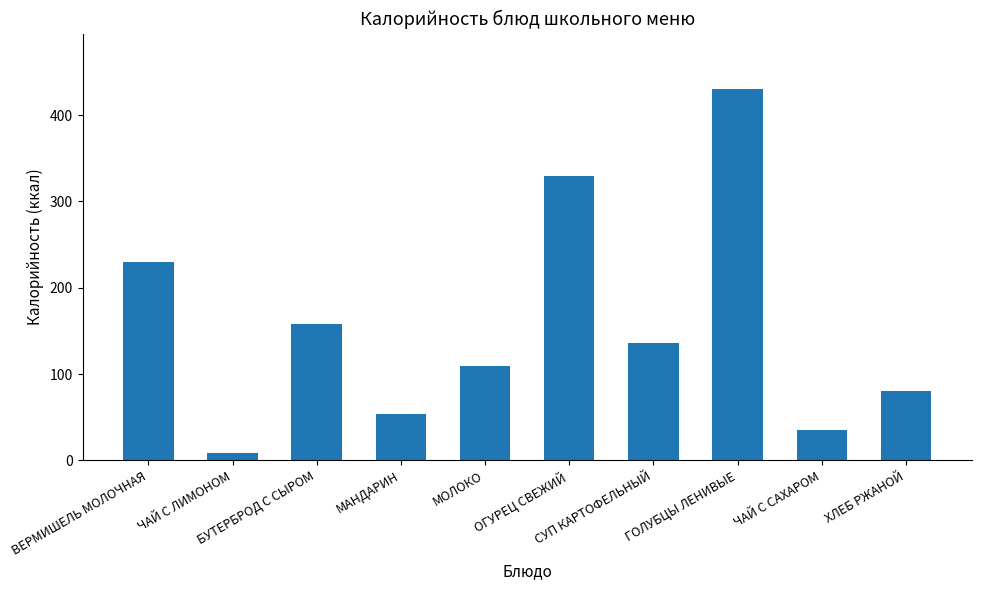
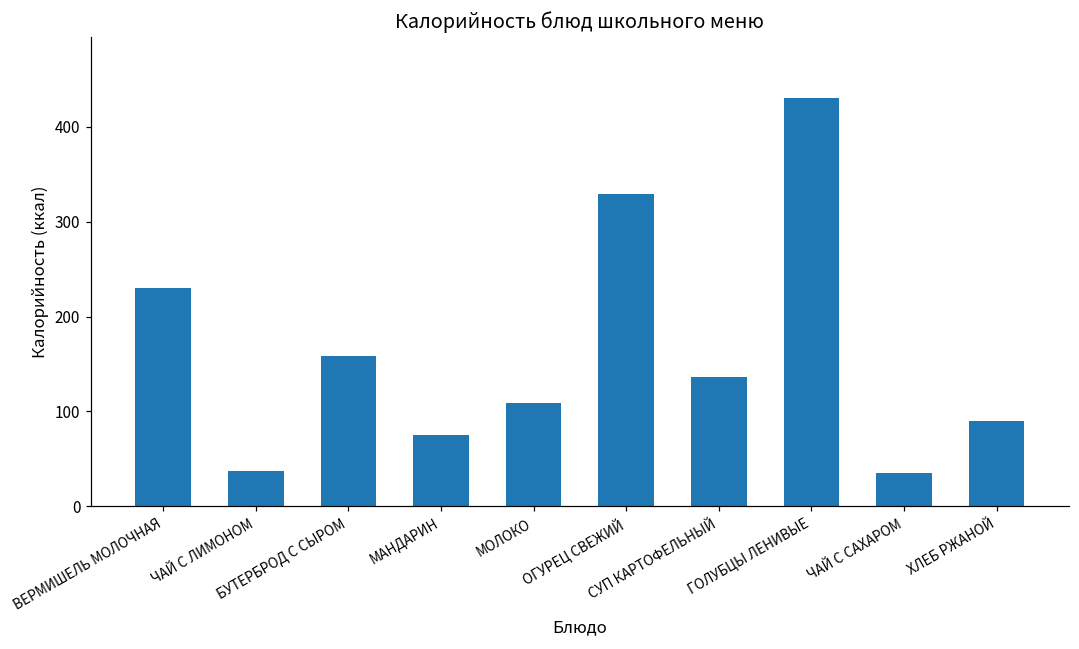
ЧАЙ С ЛИМОНОМ: 10 -> 40
МАНДАРИН: 50 -> 80
ХЛЕБ РЖАНОЙ: 80 -> 90
